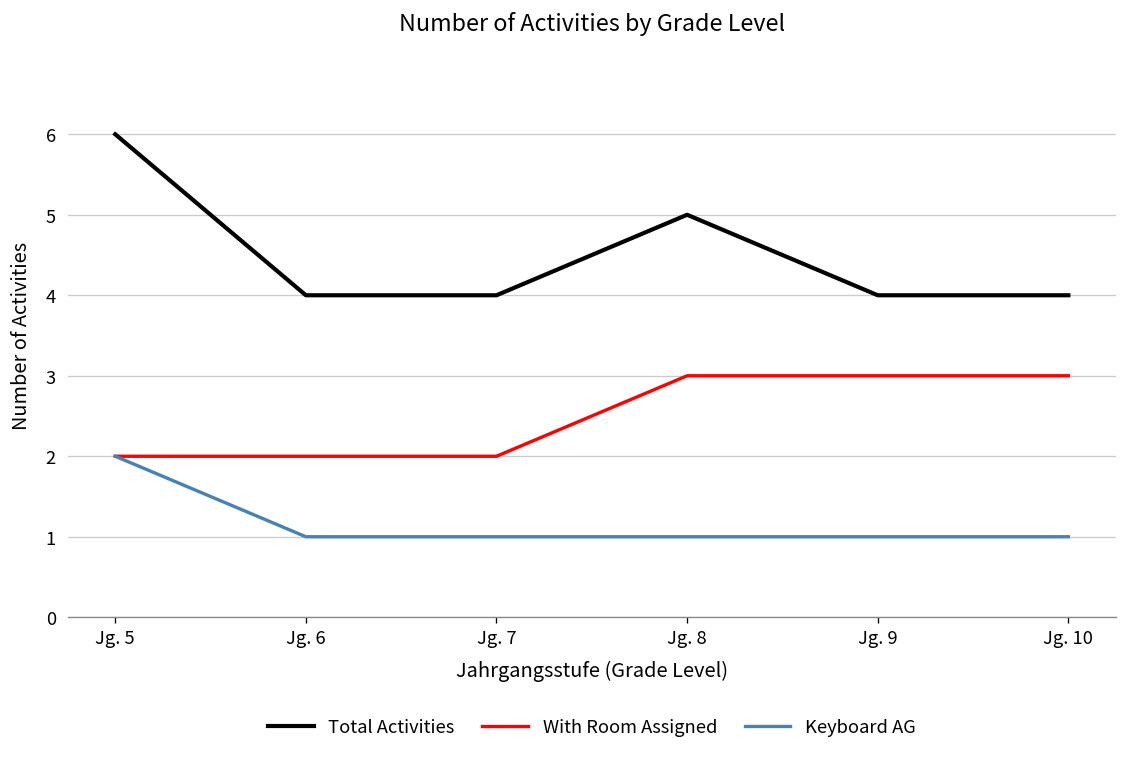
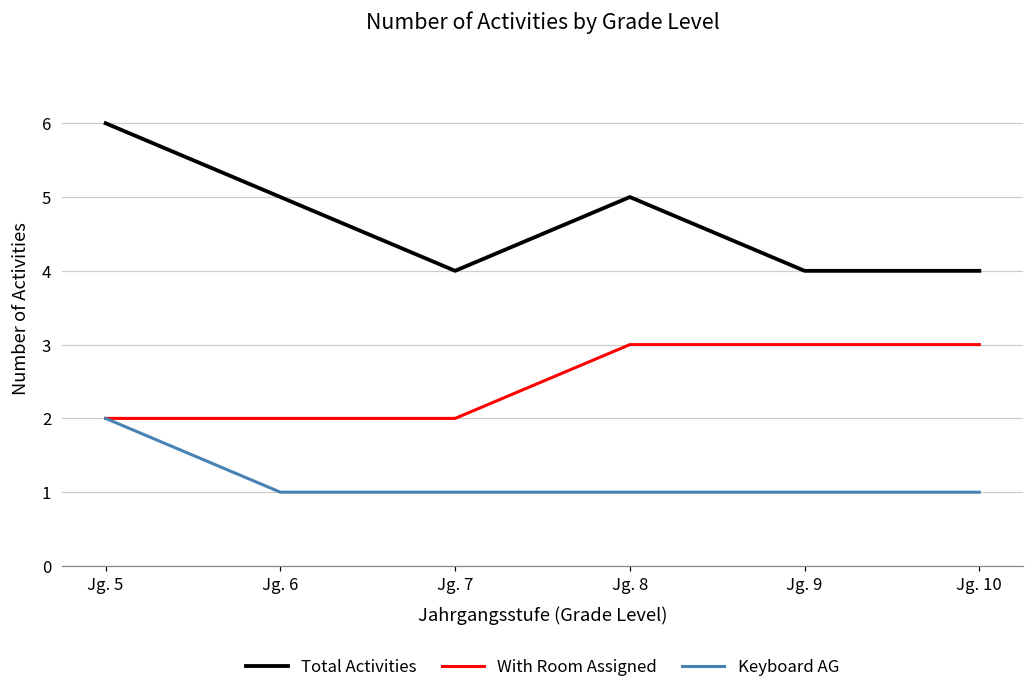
Total Activities, Jg. 6: 4 -> 5
